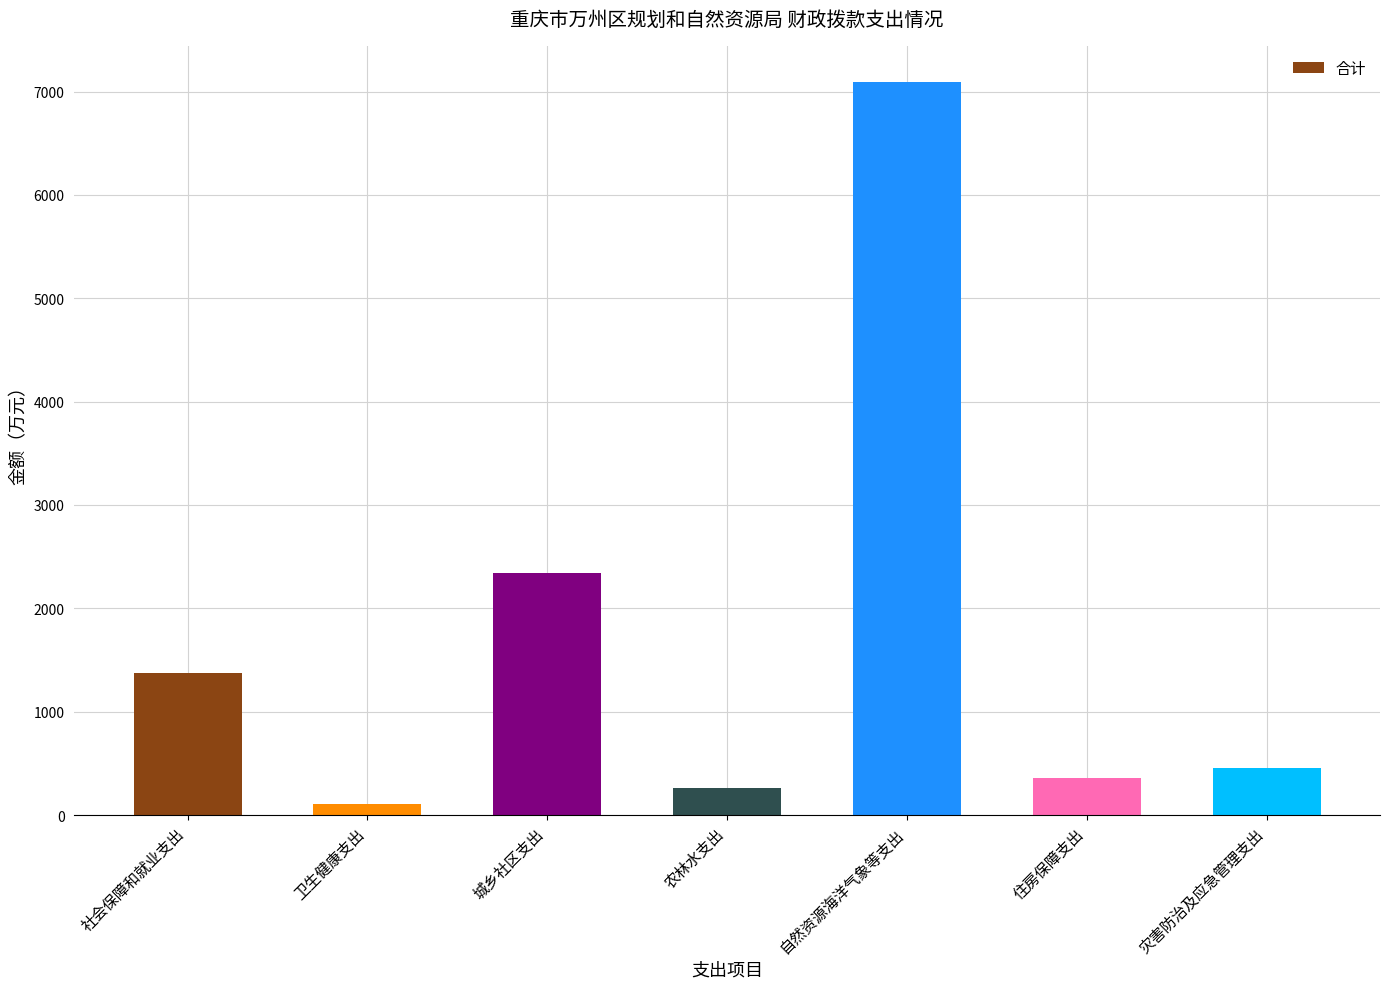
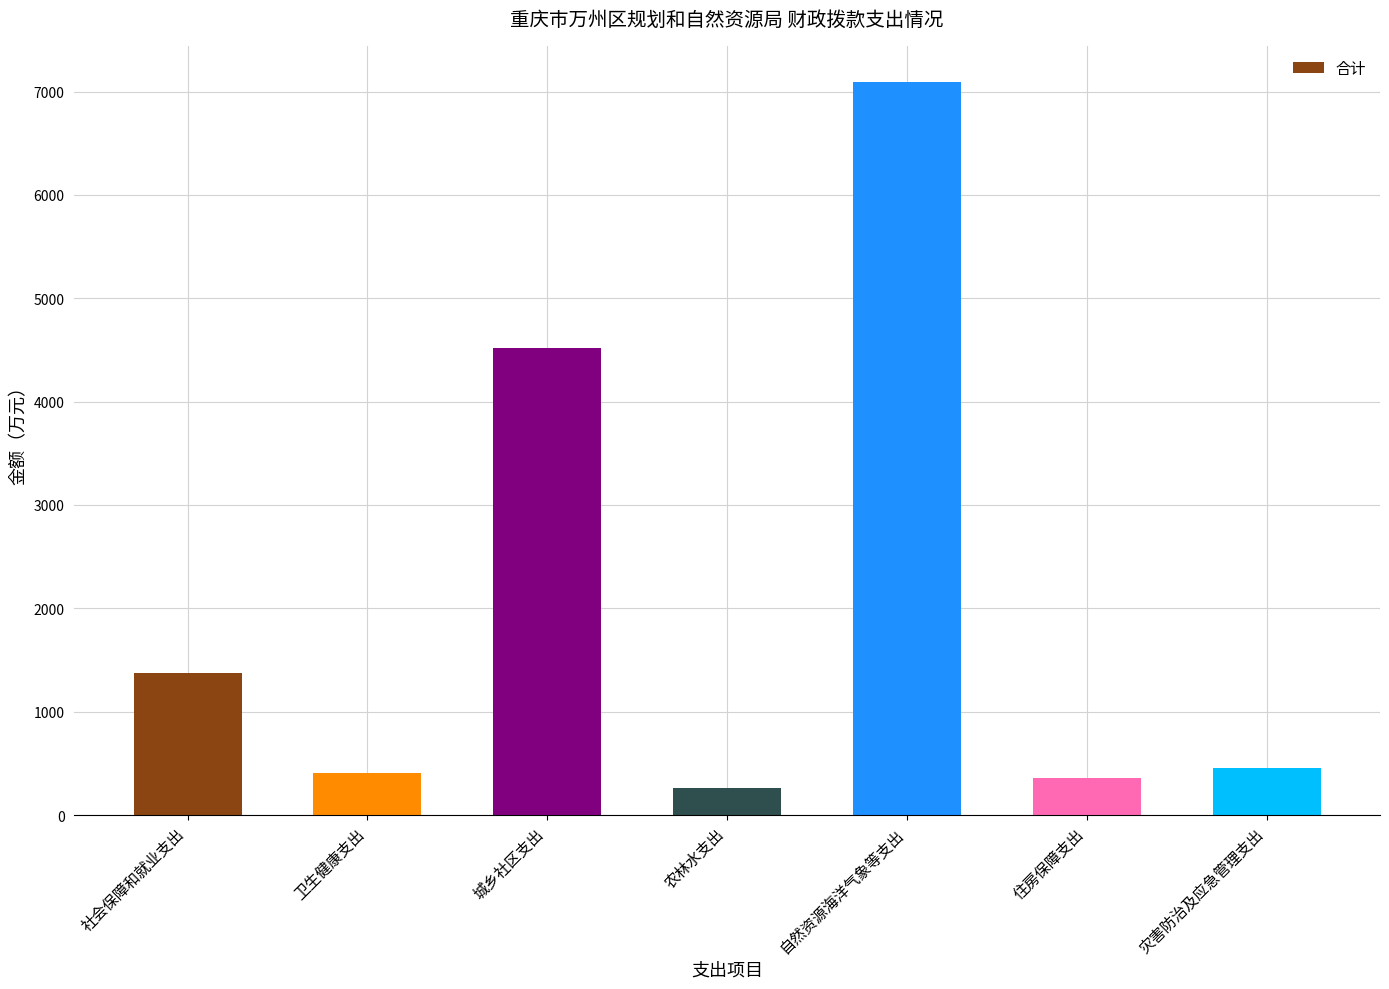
卫生健康支出: 100 -> 410
城乡社区支出: 2340 -> 4520
